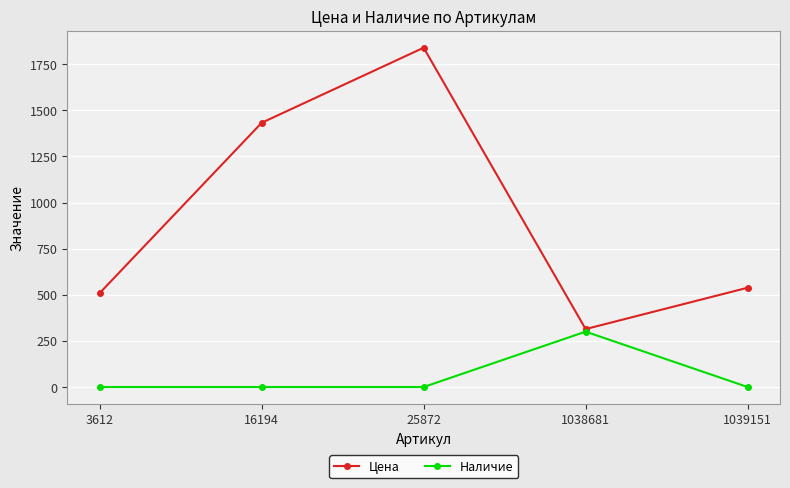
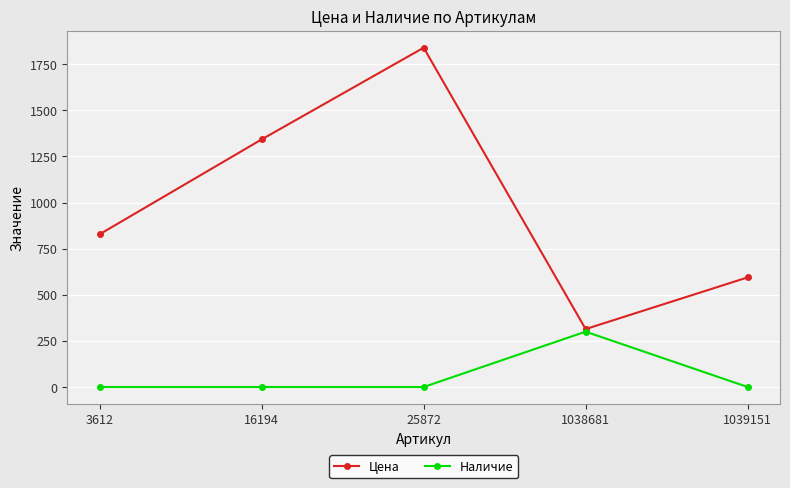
Цена, 3612: 510 -> 830
Цена, 16194: 1430 -> 1340
Цена, 1039151: 540 -> 590
